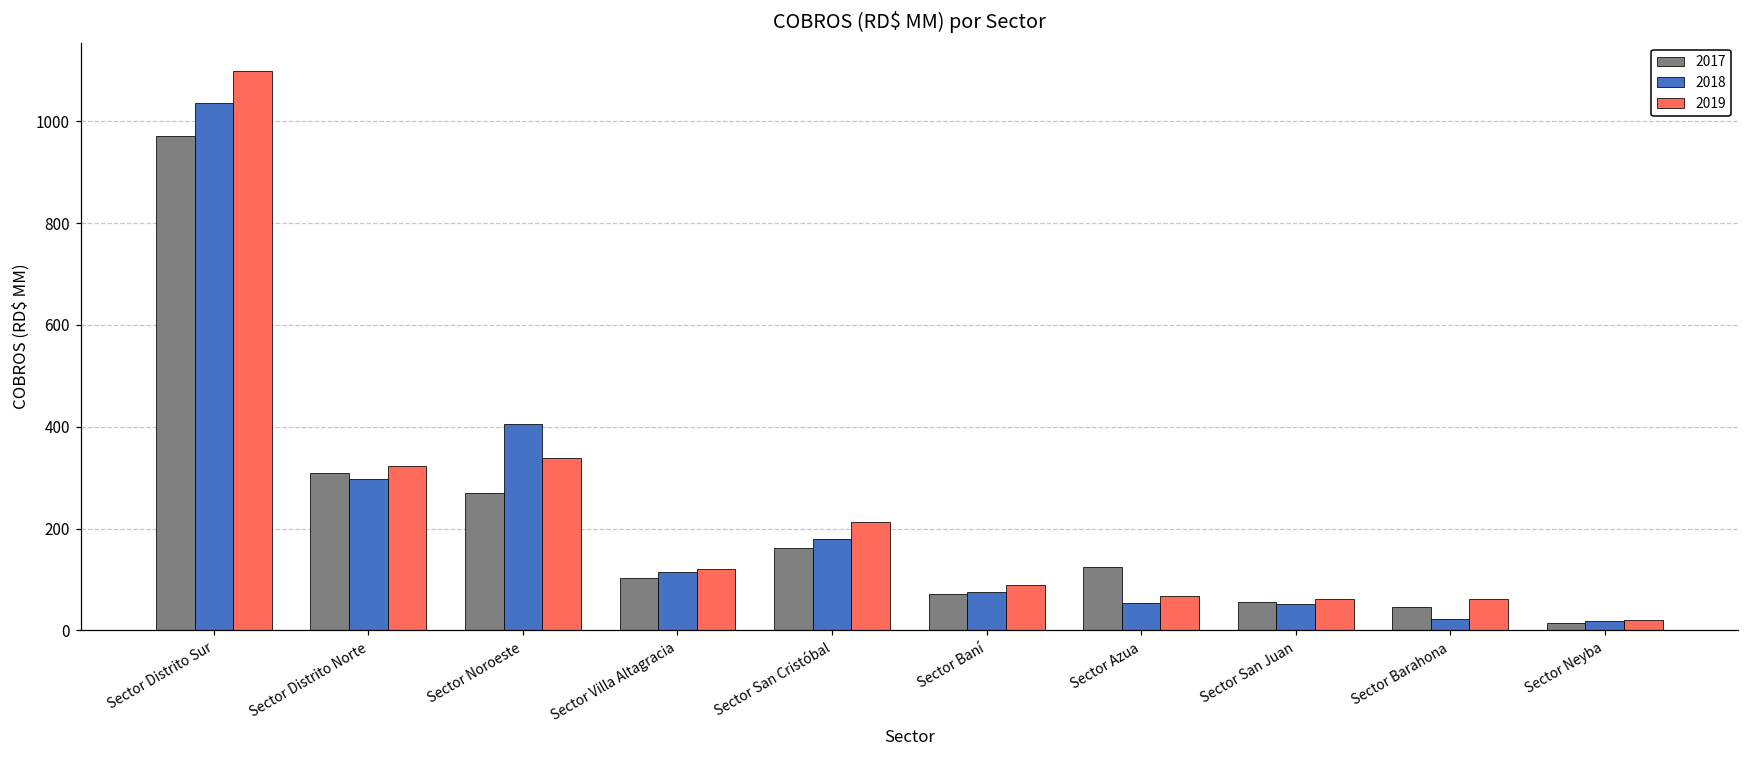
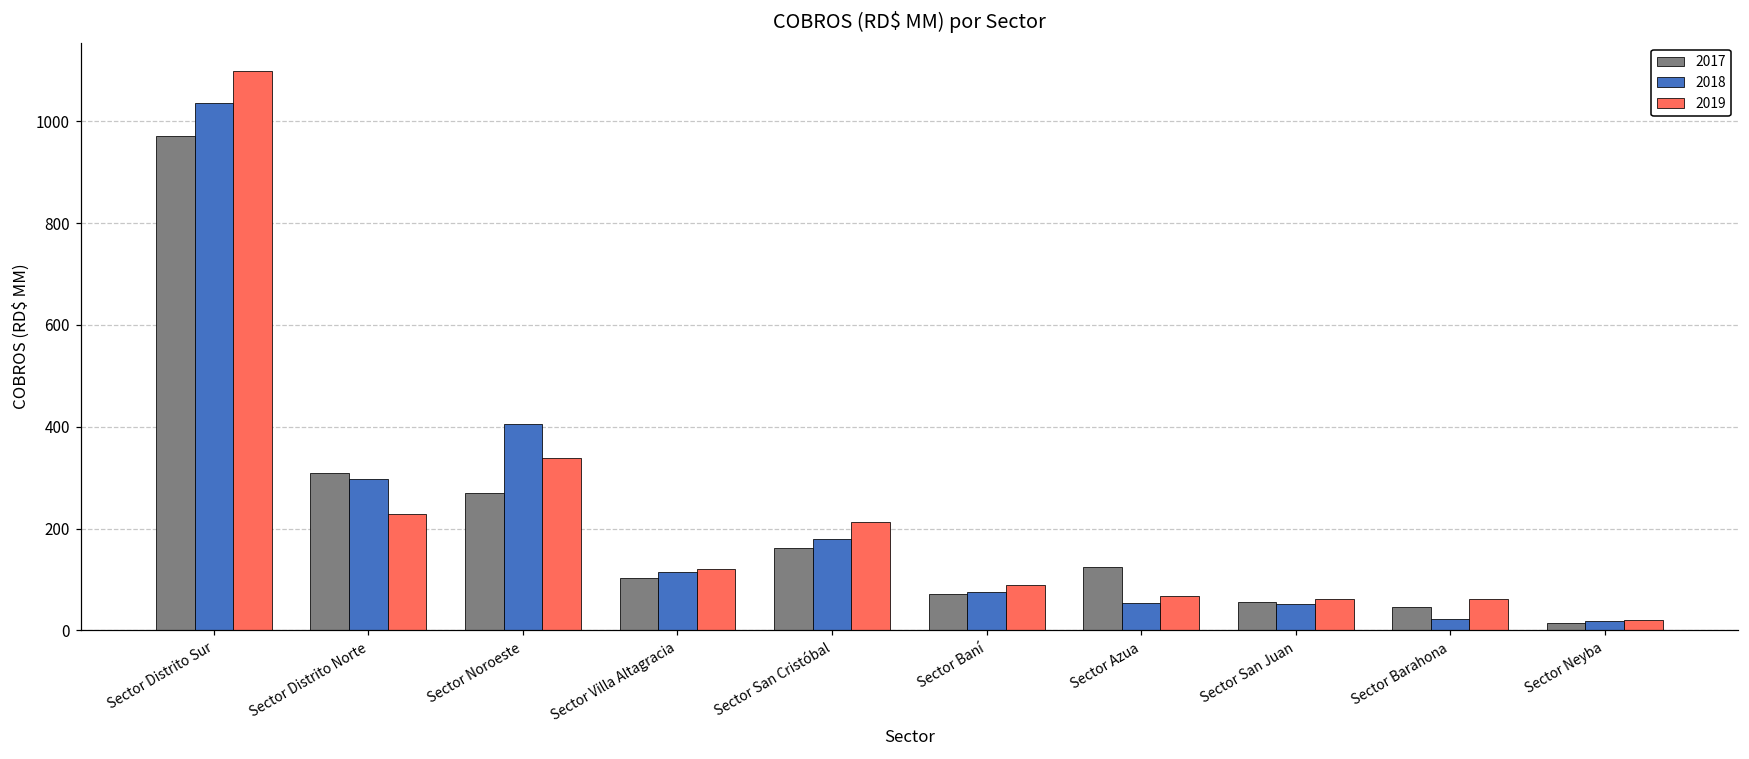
2019, Sector Distrito Norte: 320 -> 230
